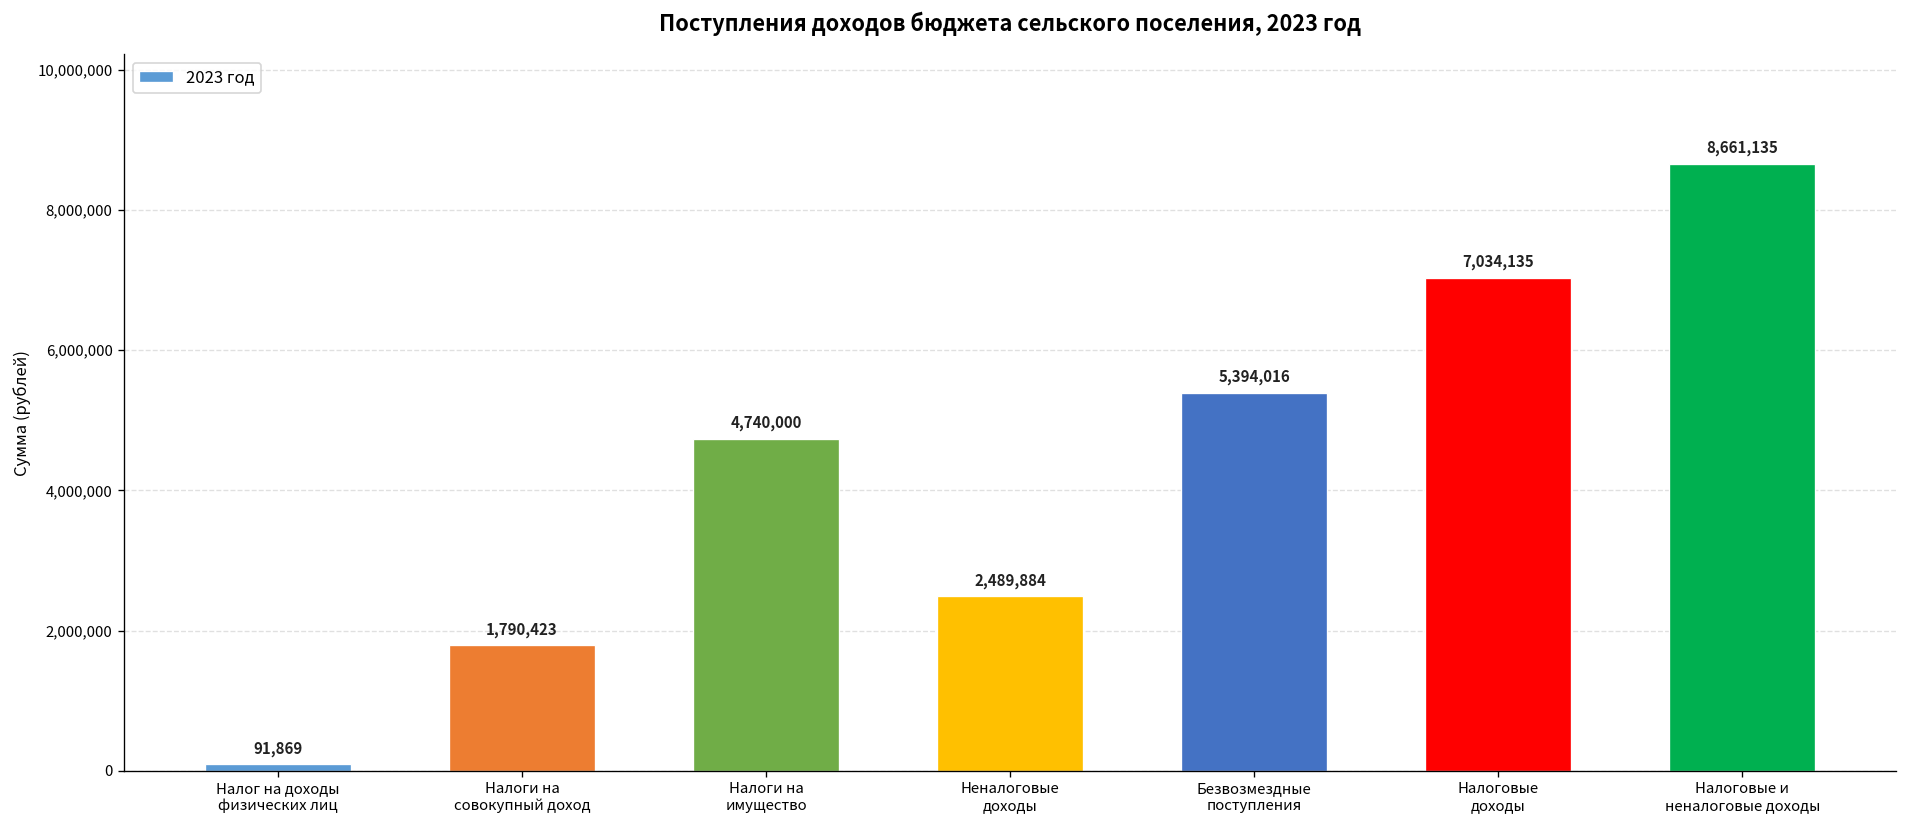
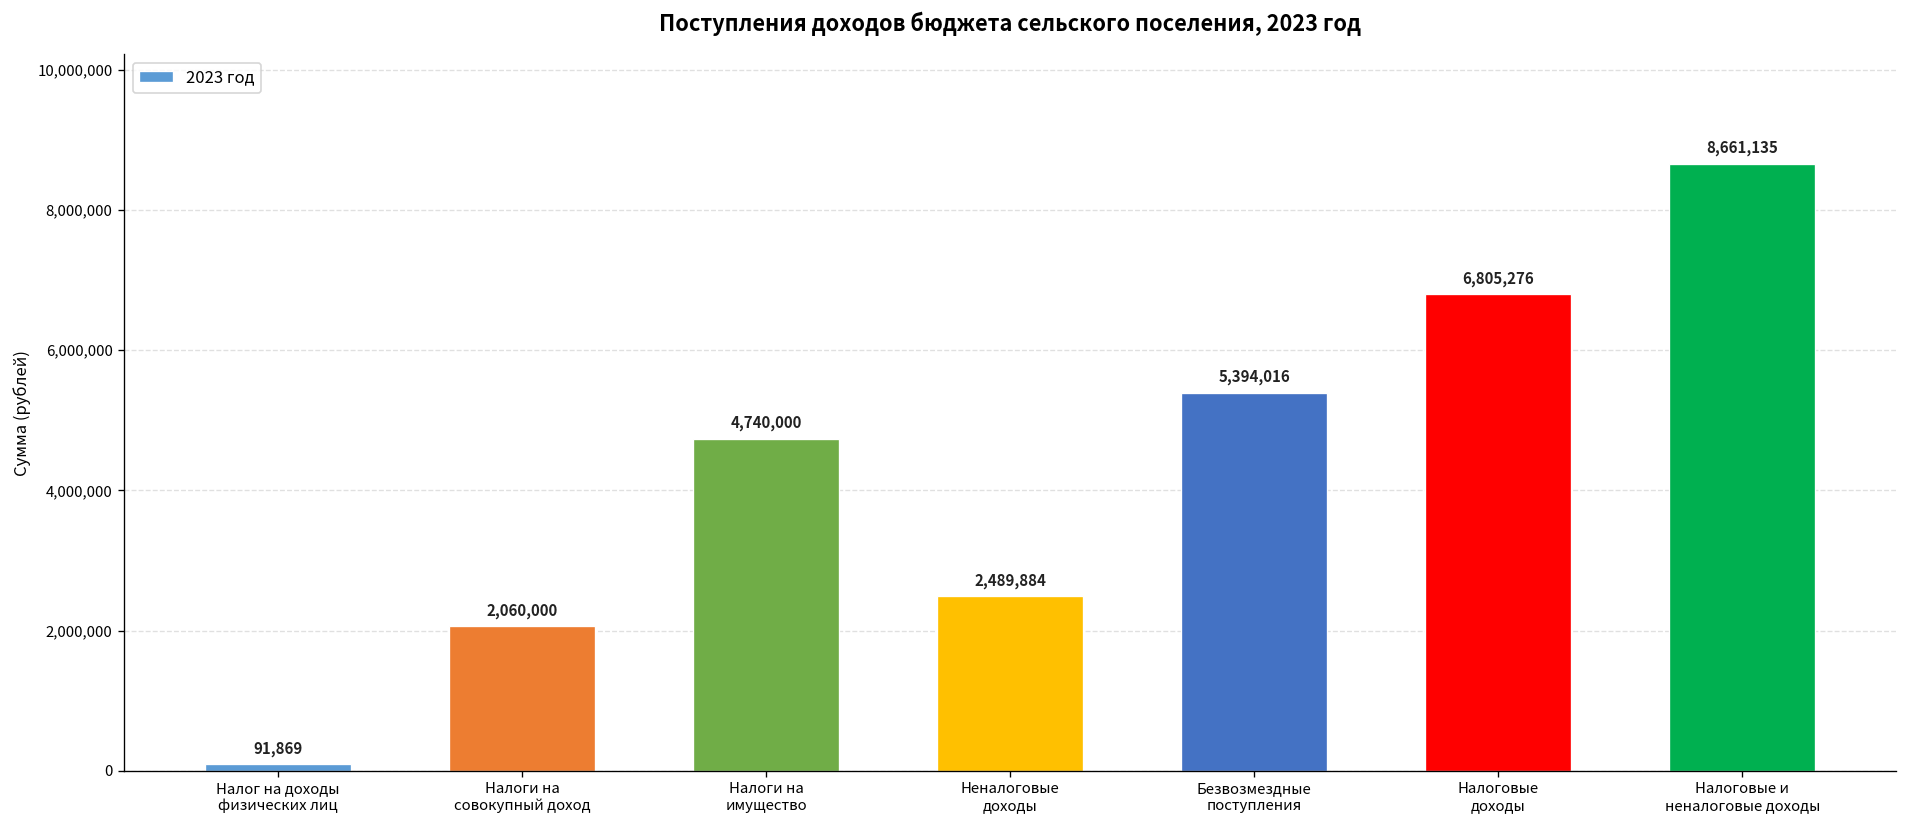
Налоги на совокупный доход: 1,790,423 -> 2,060,000
Налоговые доходы: 7,034,135 -> 6,805,276
